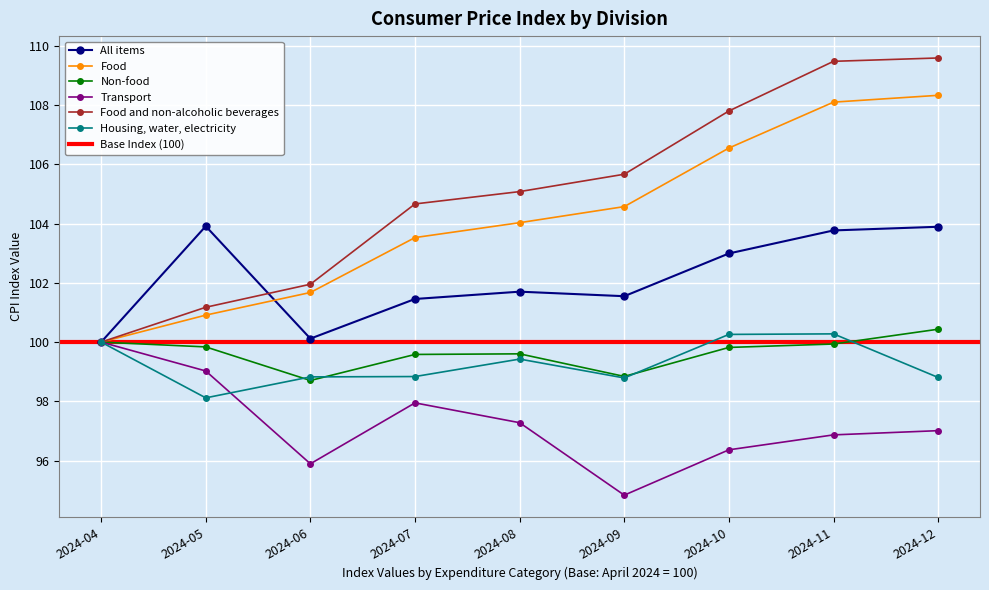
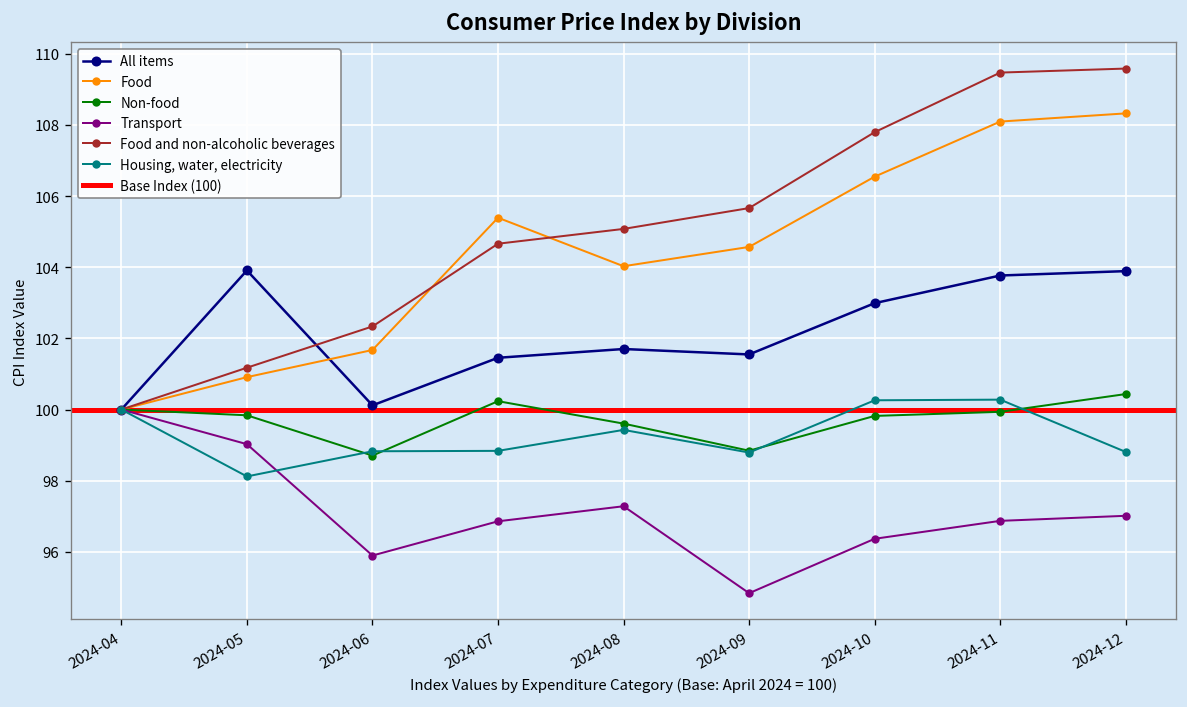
Food and non-alcoholic beverages, 2024-06: 102.0 -> 102.3
Food, 2024-07: 103.5 -> 105.4
Non-food, 2024-07: 99.6 -> 100.2
Transport, 2024-07: 97.9 -> 96.9
